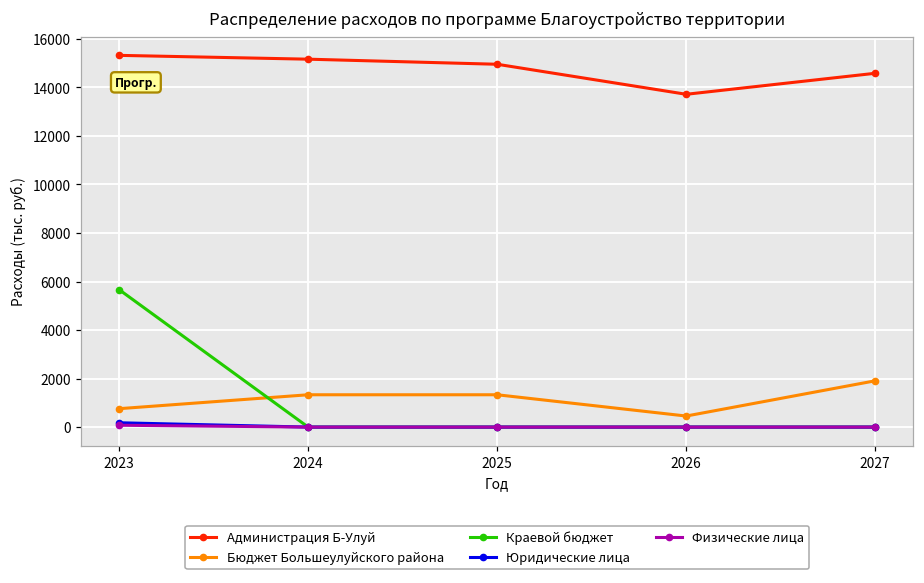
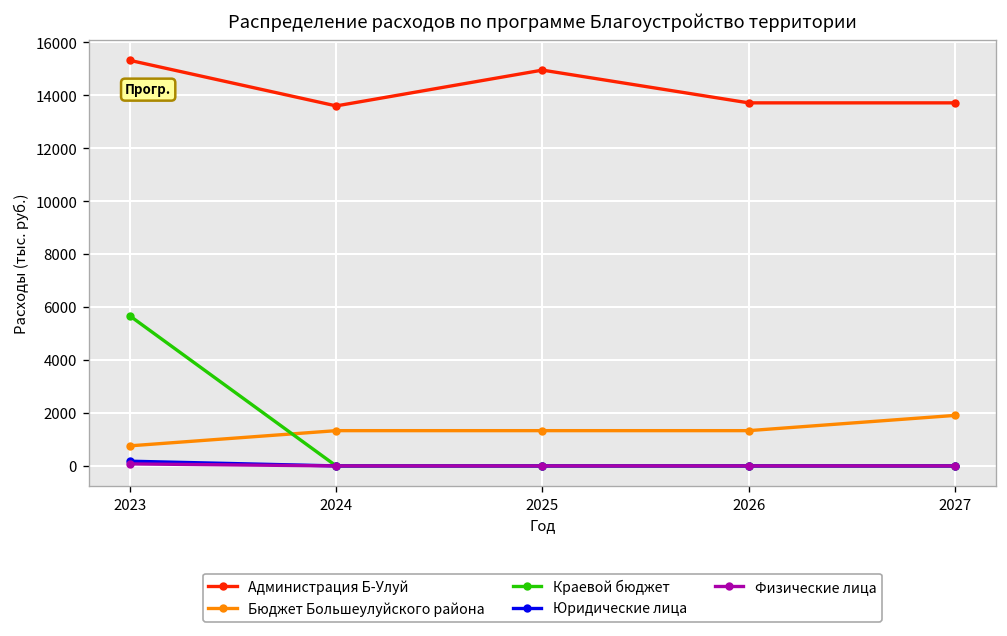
Администрация Б-Улуй, 2024: 15200 -> 13600
Бюджет Большеулуйского района, 2026: 500 -> 1300
Администрация Б-Улуй, 2027: 14600 -> 13700
